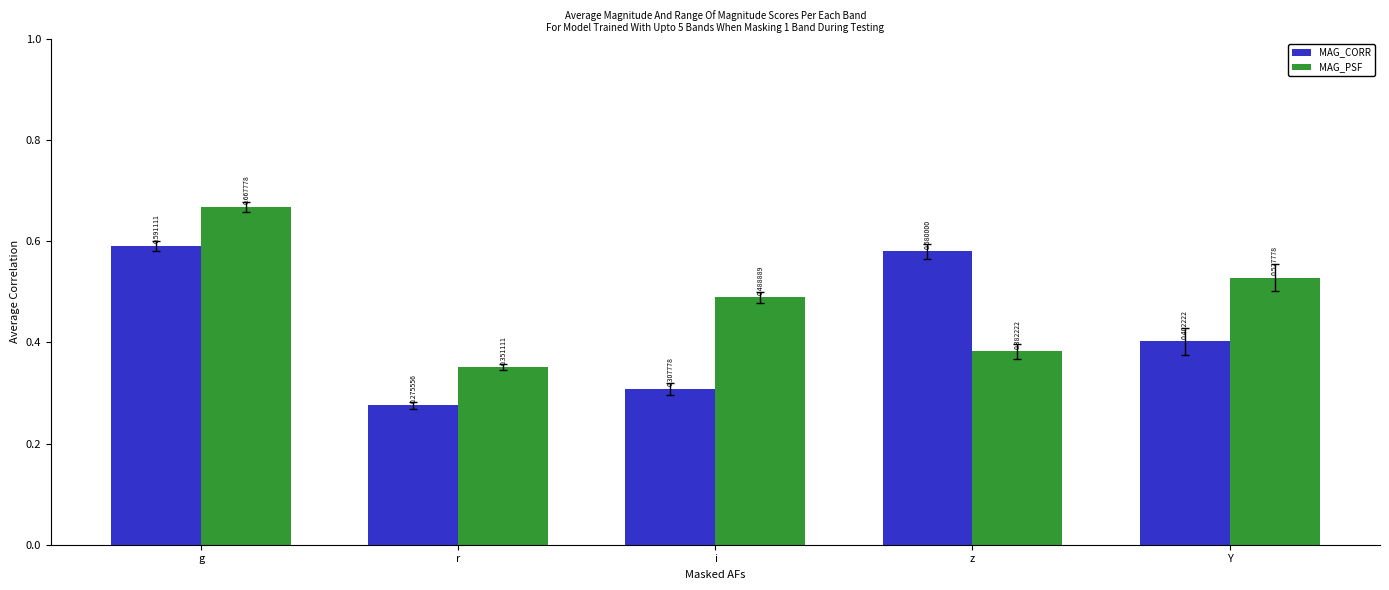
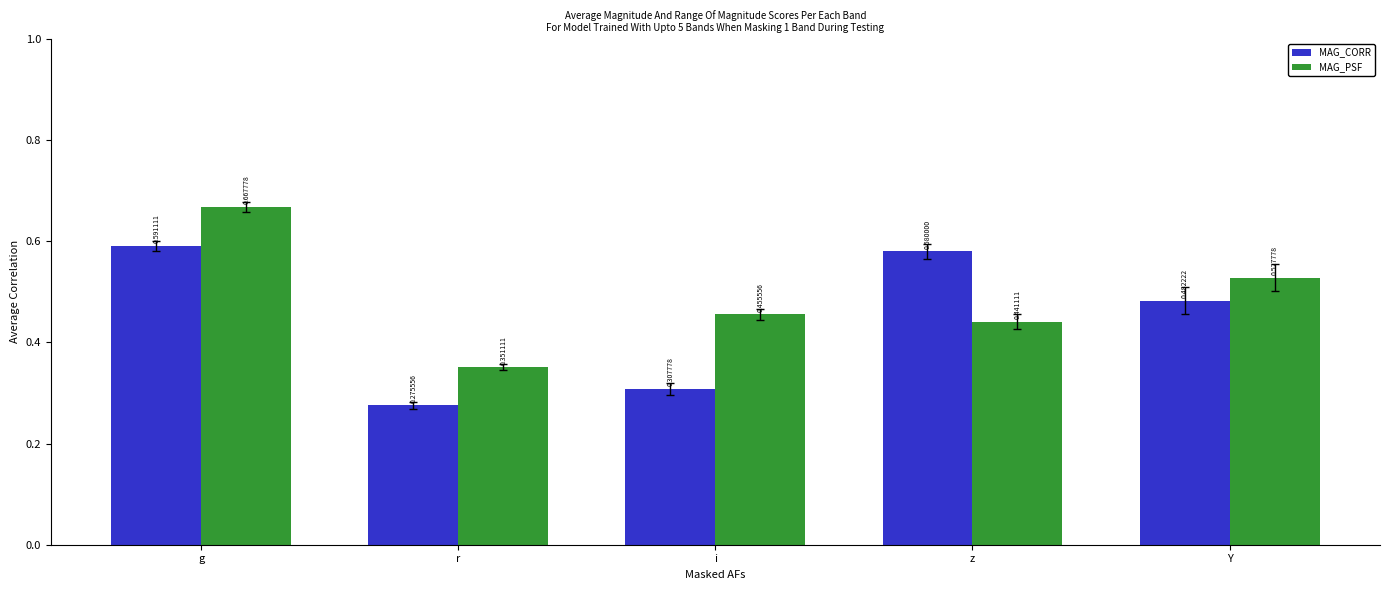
MAG_PSF, i: 0.488889 -> 0.455556
MAG_PSF, z: 0.382222 -> 0.441111
MAG_CORR, Y: 0.402222 -> 0.482222
